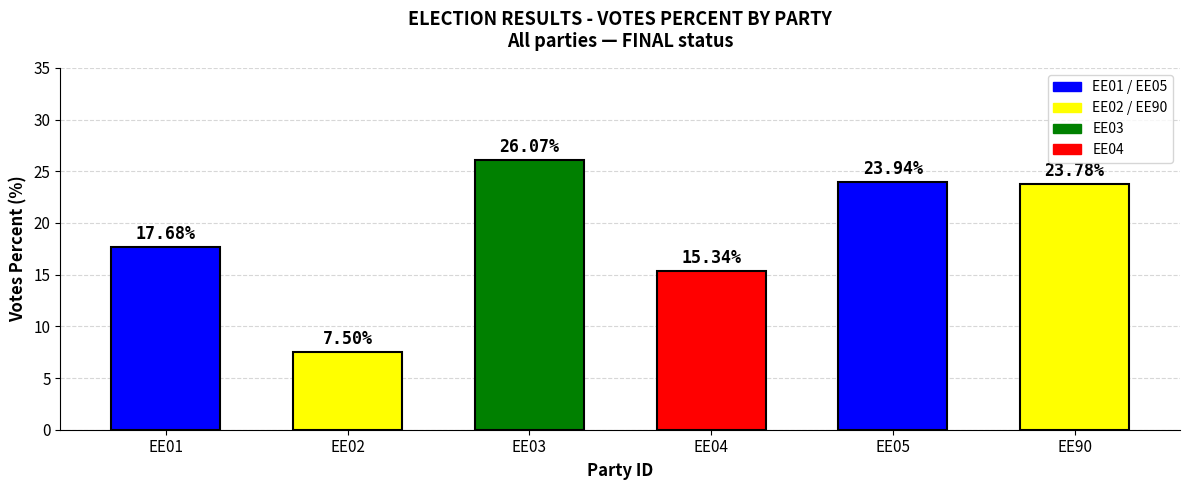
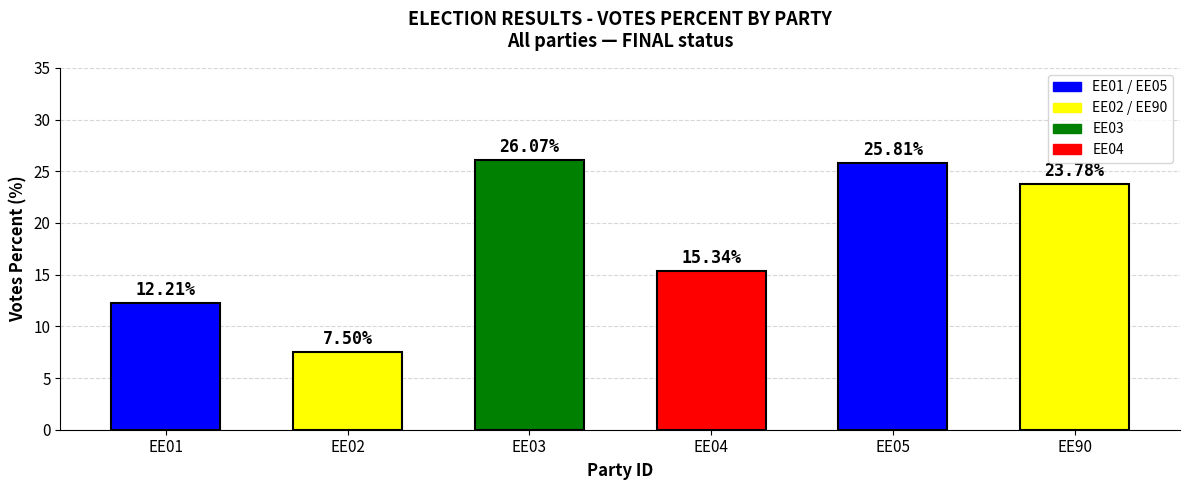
EE01: 17.68% -> 12.21%
EE05: 23.94% -> 25.81%
